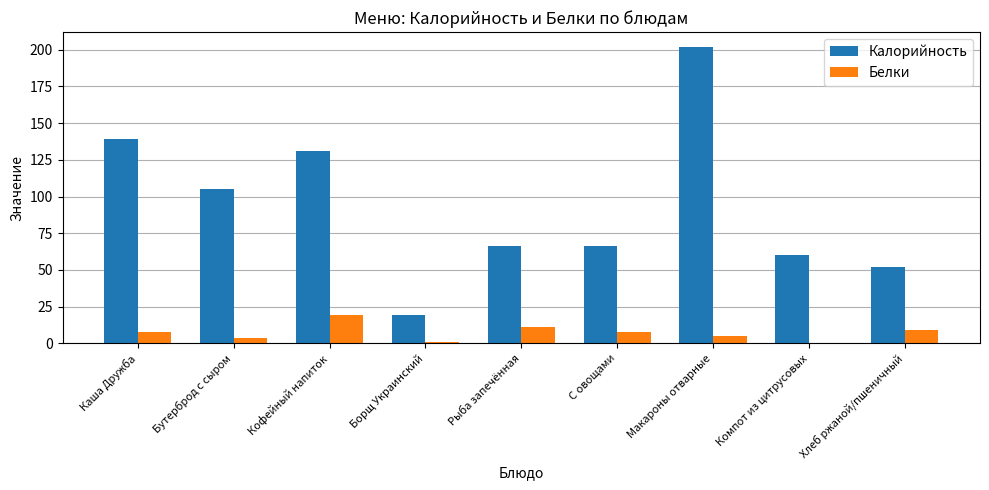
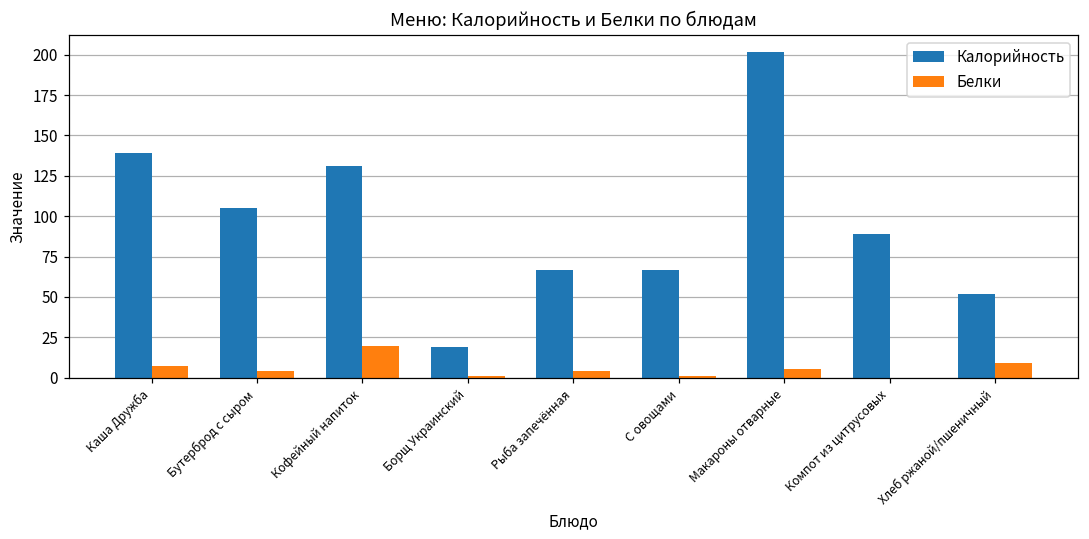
Белки, Рыба запечённая: 11 -> 4
Белки, С овощами: 8 -> 1
Калорийность, Компот из цитрусовых: 60 -> 89
